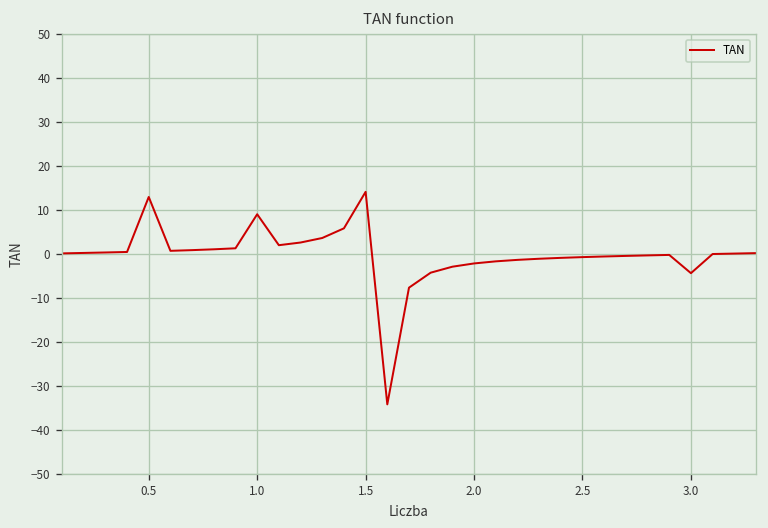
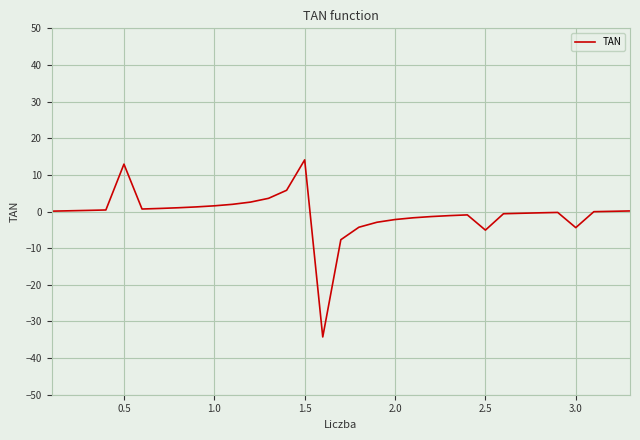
1.0: 9 -> 2
2.5: -1 -> -5
